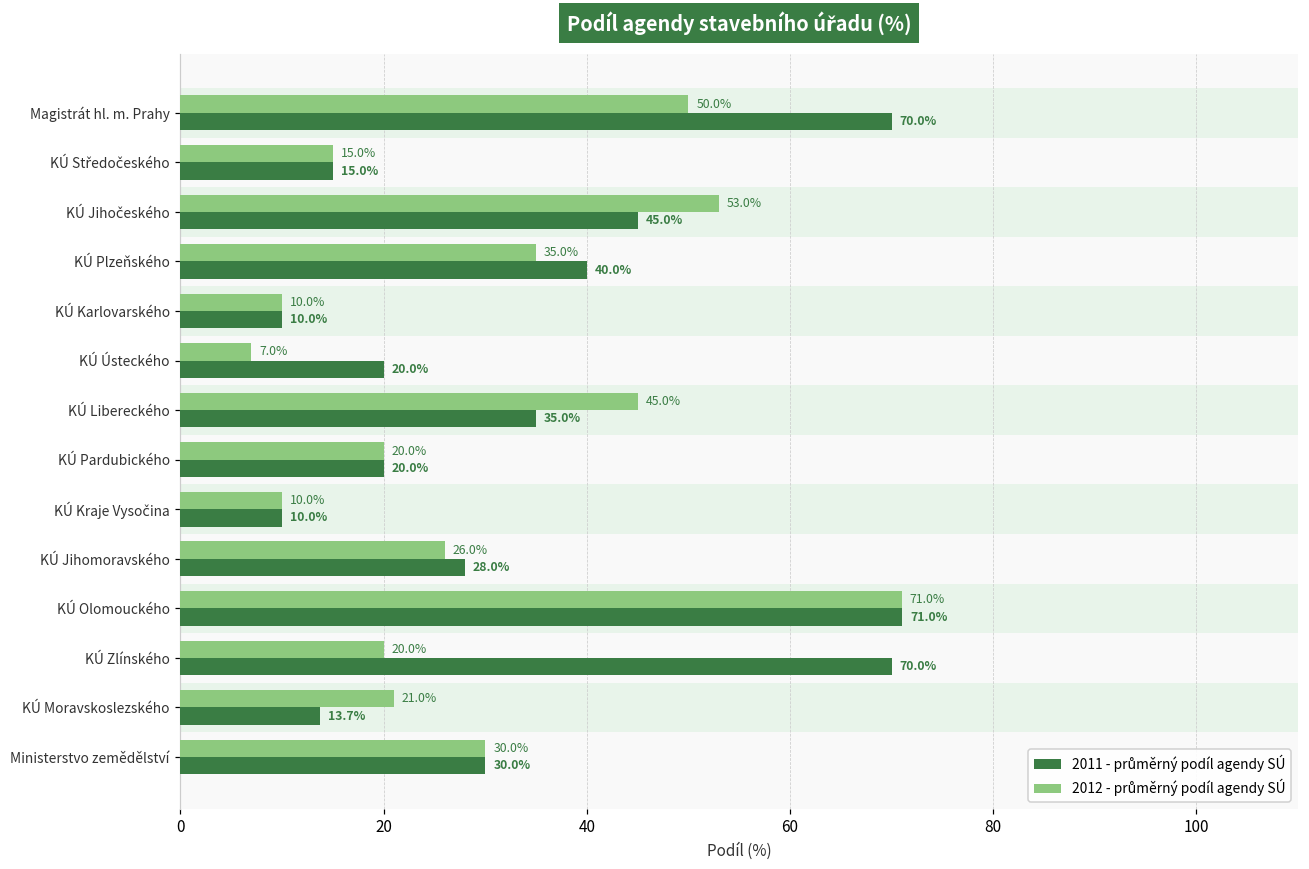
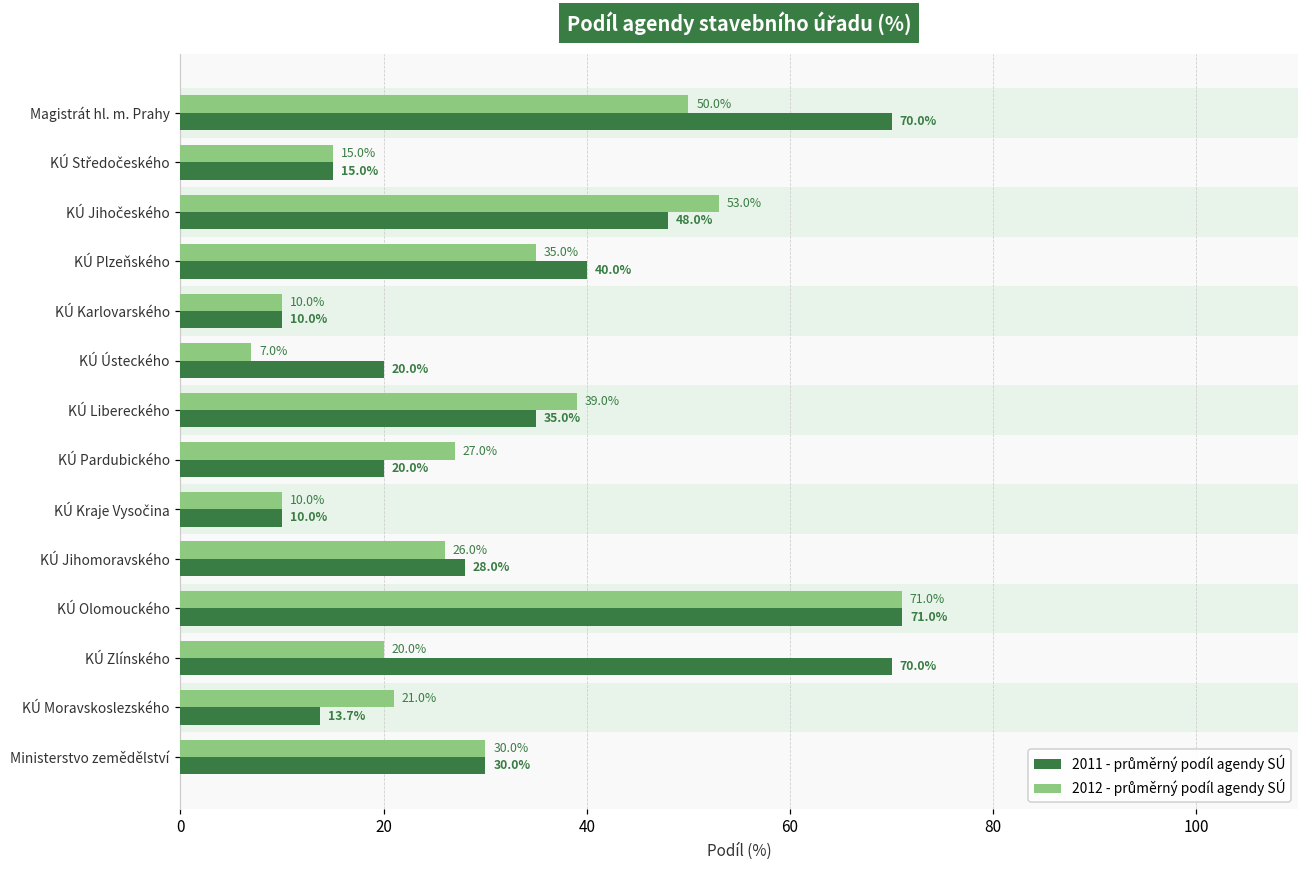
2011 - průměrný podíl agendy SÚ, KÚ Jihočeského: 45.0% -> 48.0%
2012 - průměrný podíl agendy SÚ, KÚ Libereckého: 45.0% -> 39.0%
2012 - průměrný podíl agendy SÚ, KÚ Pardubického: 20.0% -> 27.0%
